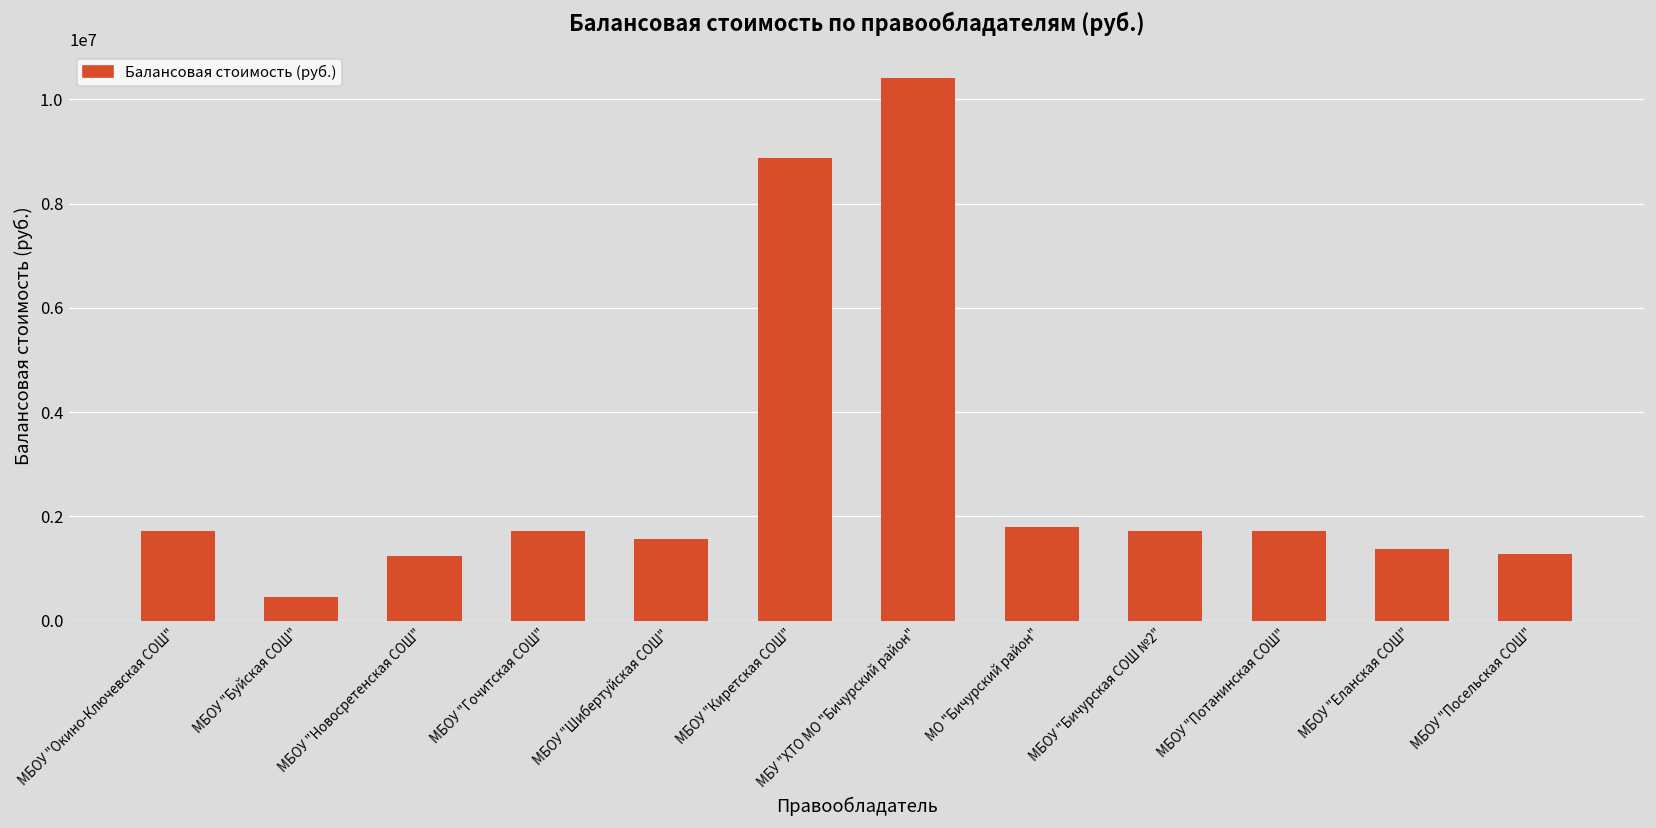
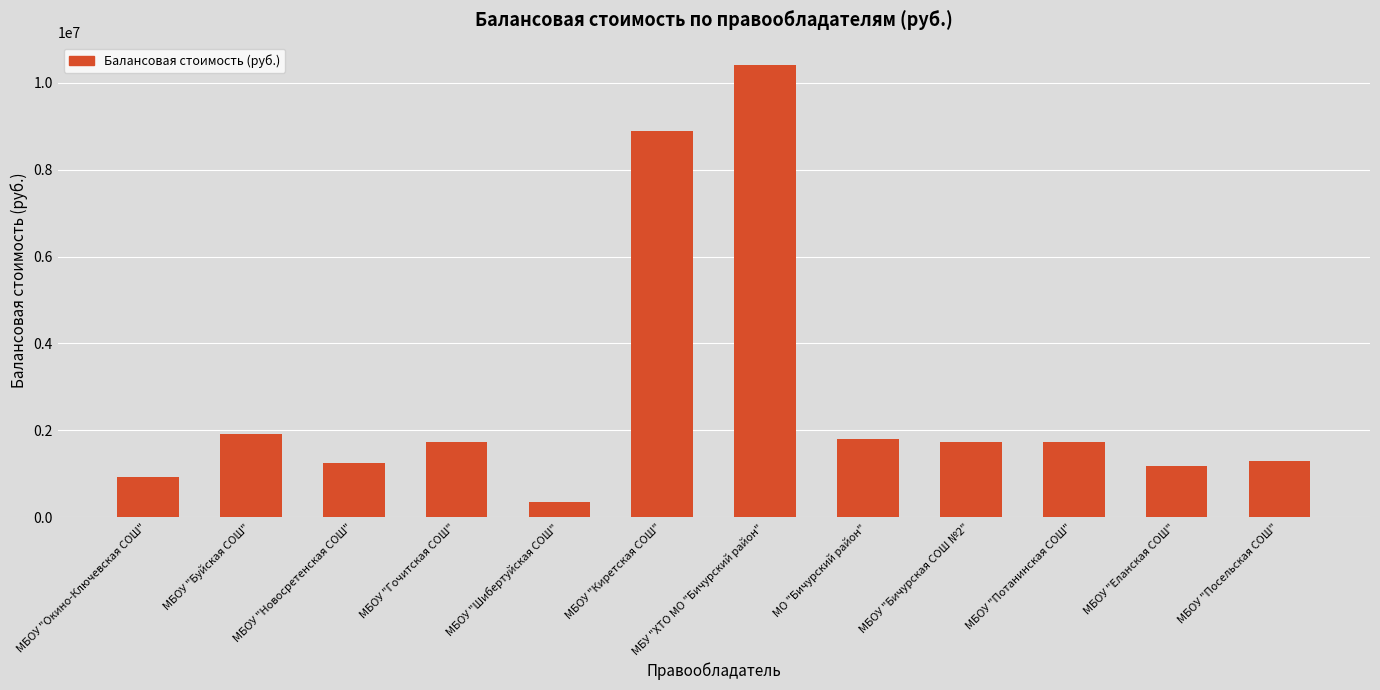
МБОУ "Окино-Ключевская СОШ": 1700000 -> 900000
МБОУ "Буйская СОШ": 400000 -> 1900000
МБОУ "Шибертуйская СОШ": 1600000 -> 400000
МБОУ "Еланская СОШ": 1400000 -> 1200000
